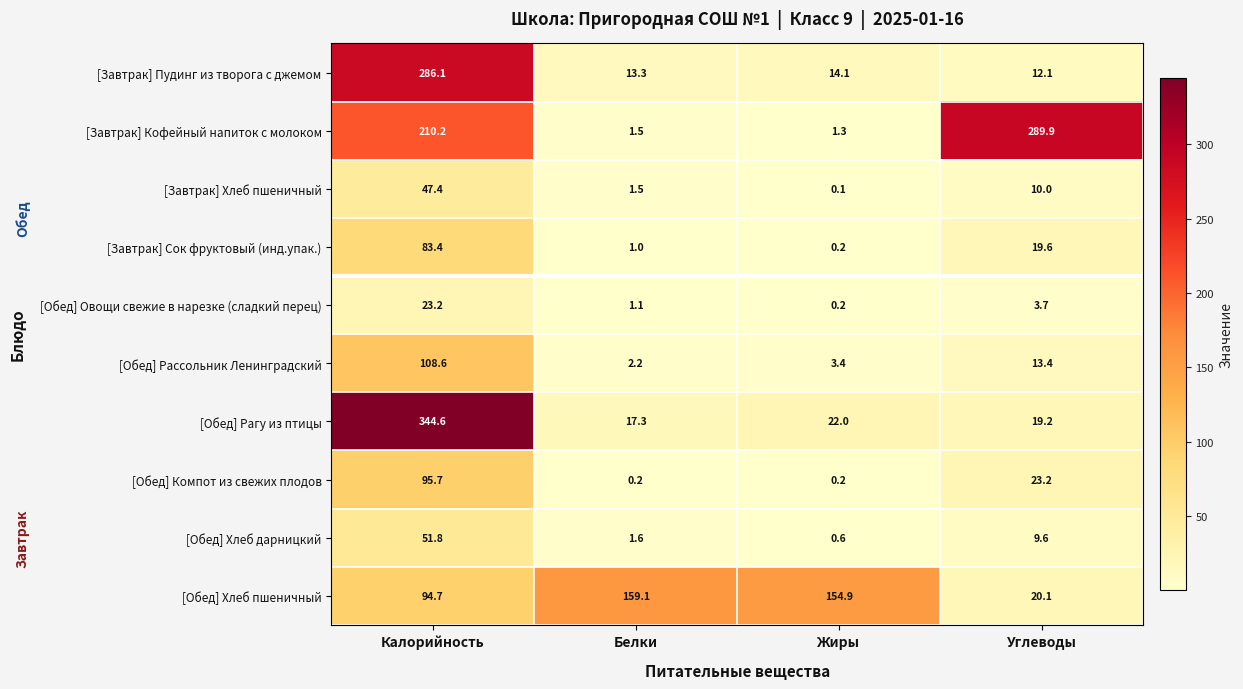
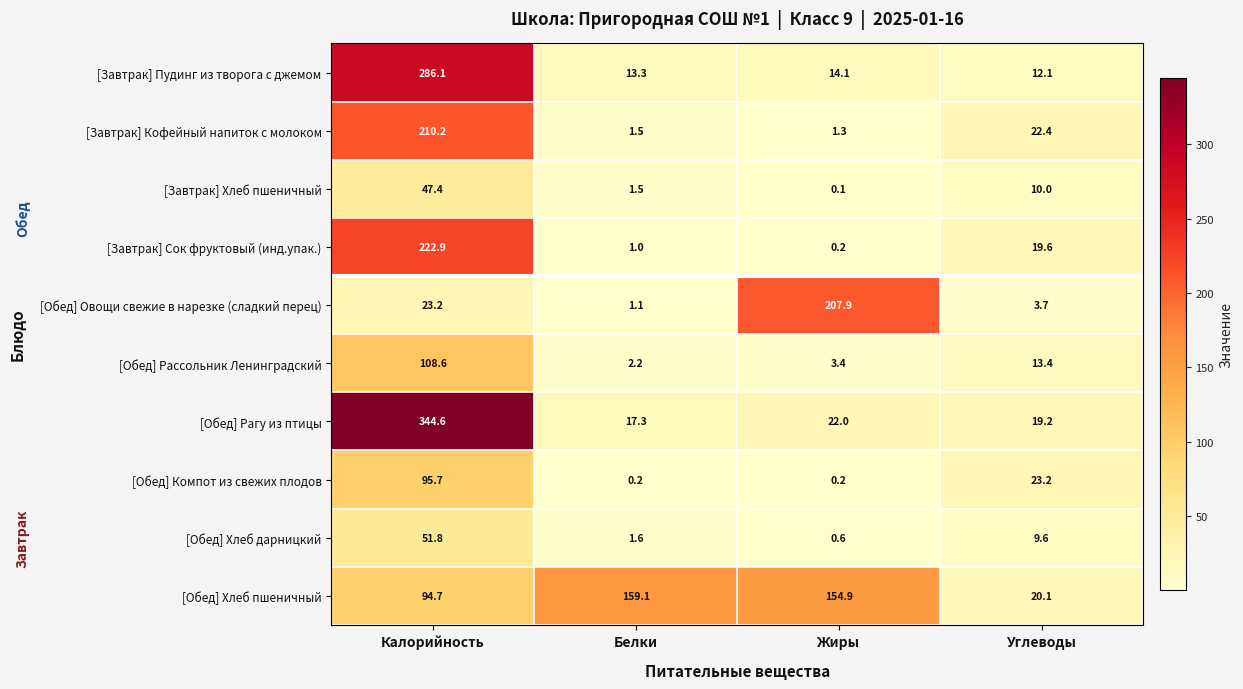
[Завтрак] Кофейный напиток с молоком, Углеводы: 289.9 -> 22.4
[Завтрак] Сок фруктовый (инд.упак.), Калорийность: 83.4 -> 222.9
[Обед] Овощи свежие в нарезке (сладкий перец), Жиры: 0.2 -> 207.9
